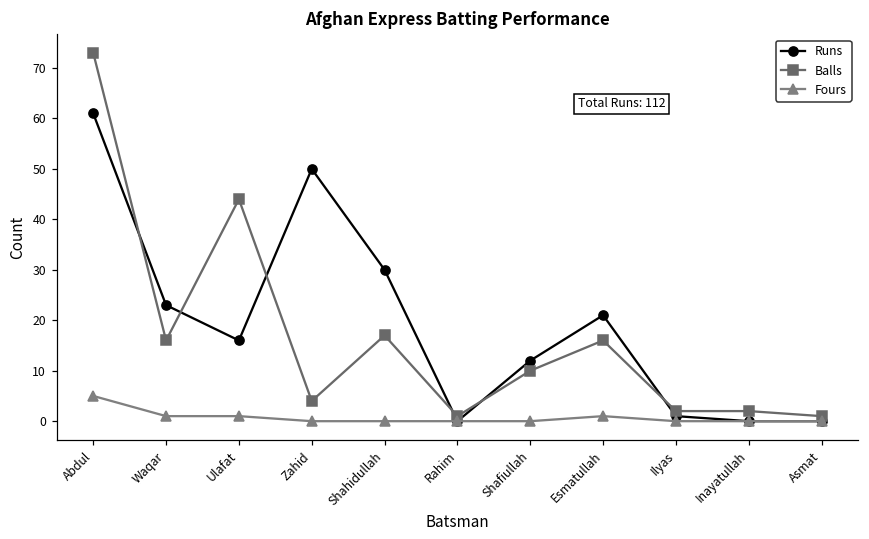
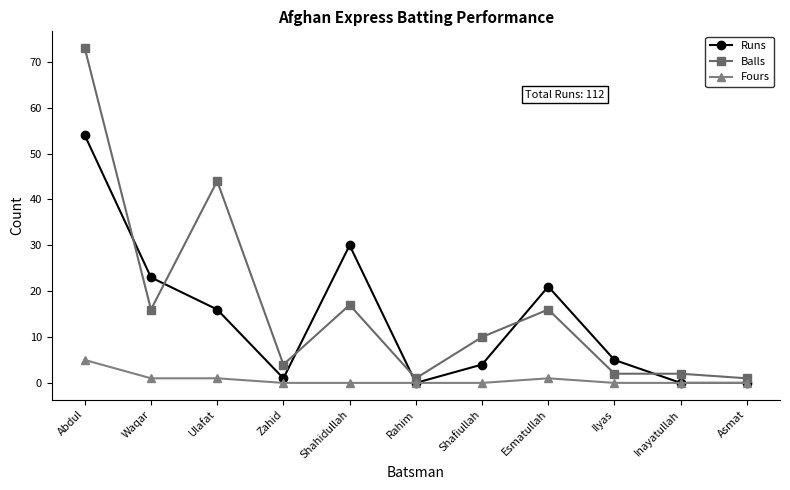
Runs, Abdul: 61 -> 54
Runs, Zahid: 50 -> 1
Runs, Shafiullah: 12 -> 4
Runs, Ilyas: 1 -> 5
